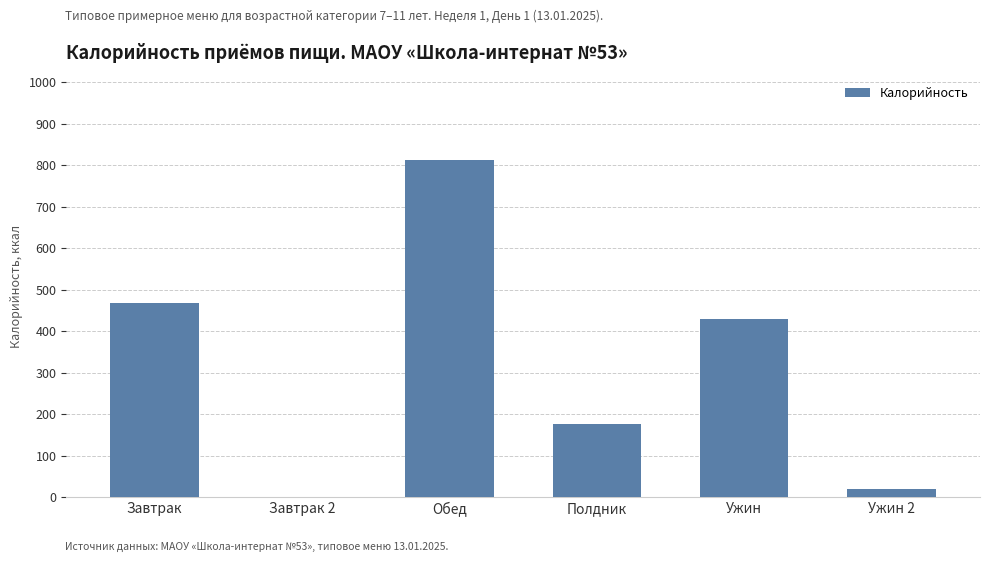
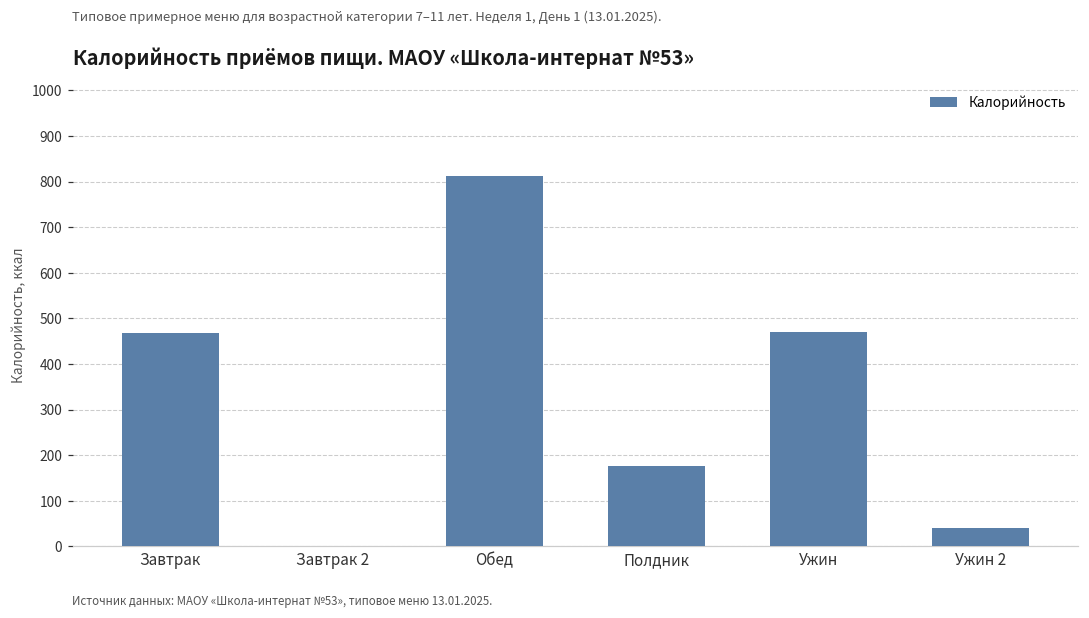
Ужин: 430 -> 470
Ужин 2: 20 -> 40
